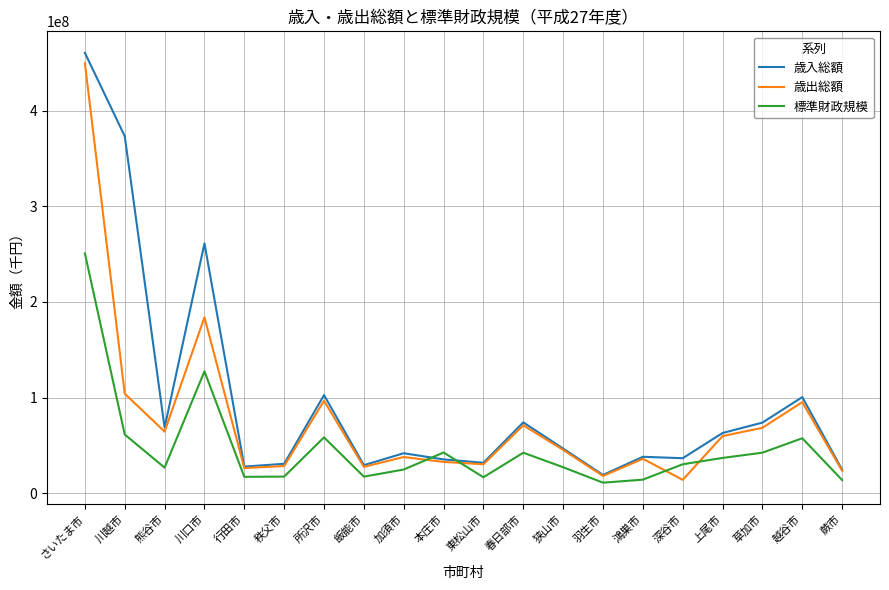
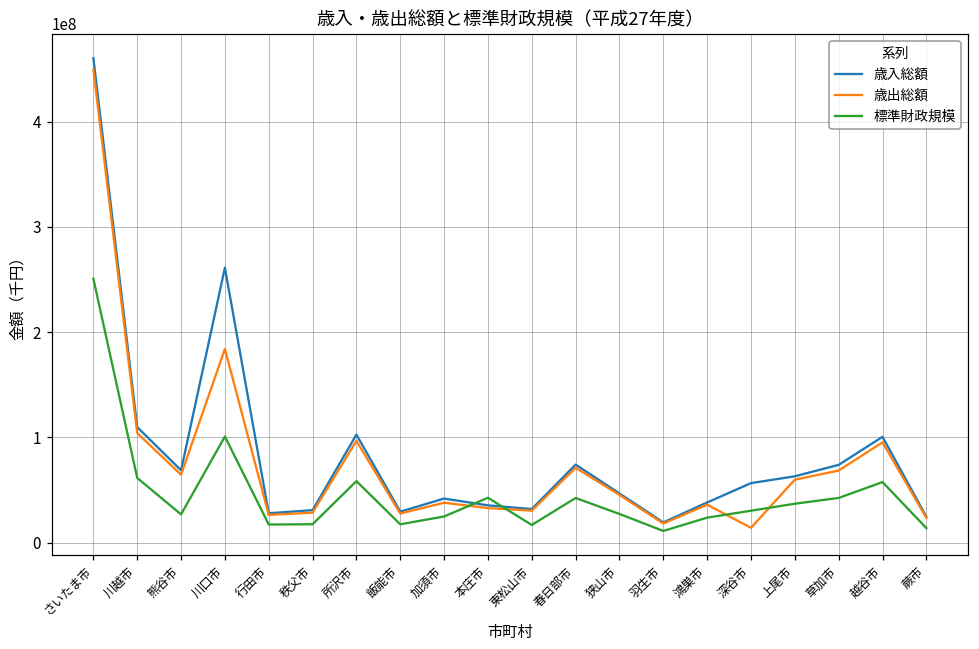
歳入総額, 川越市: 370000000 -> 110000000
標準財政規模, 川口市: 130000000 -> 100000000
標準財政規模, 鴻巣市: 10000000 -> 20000000
歳入総額, 深谷市: 40000000 -> 60000000
